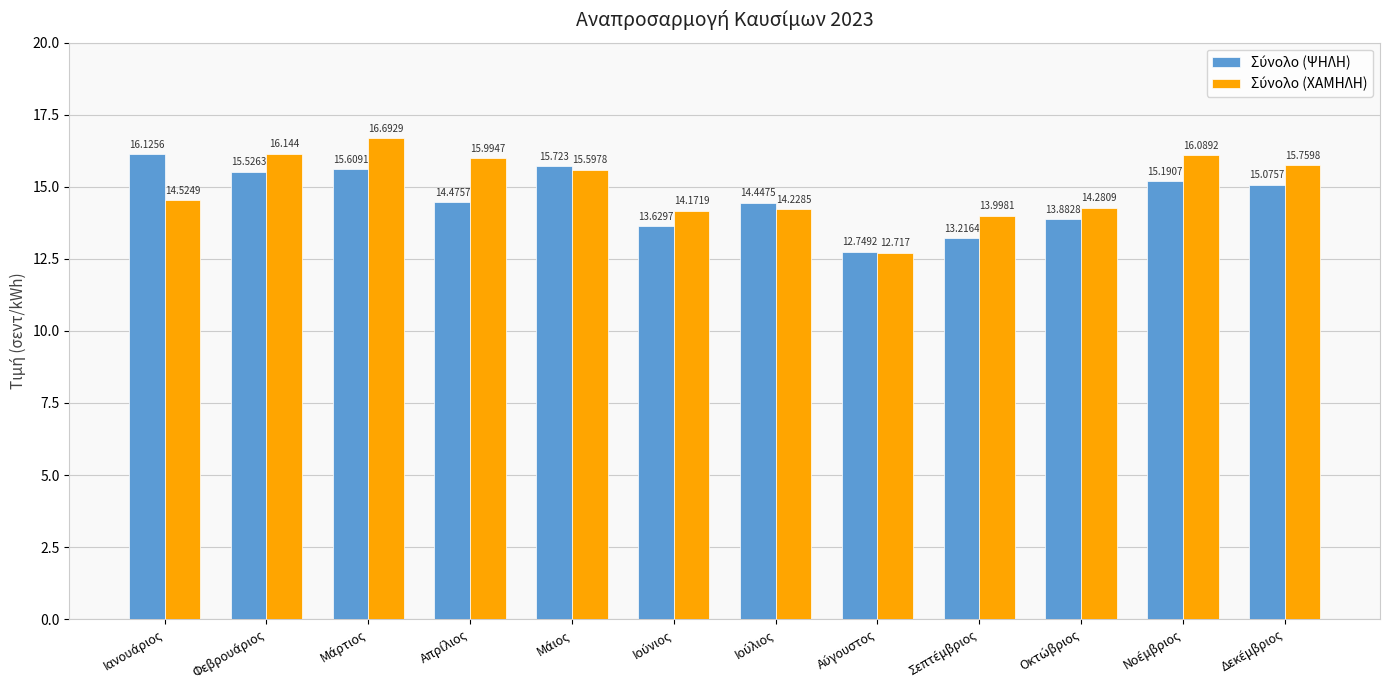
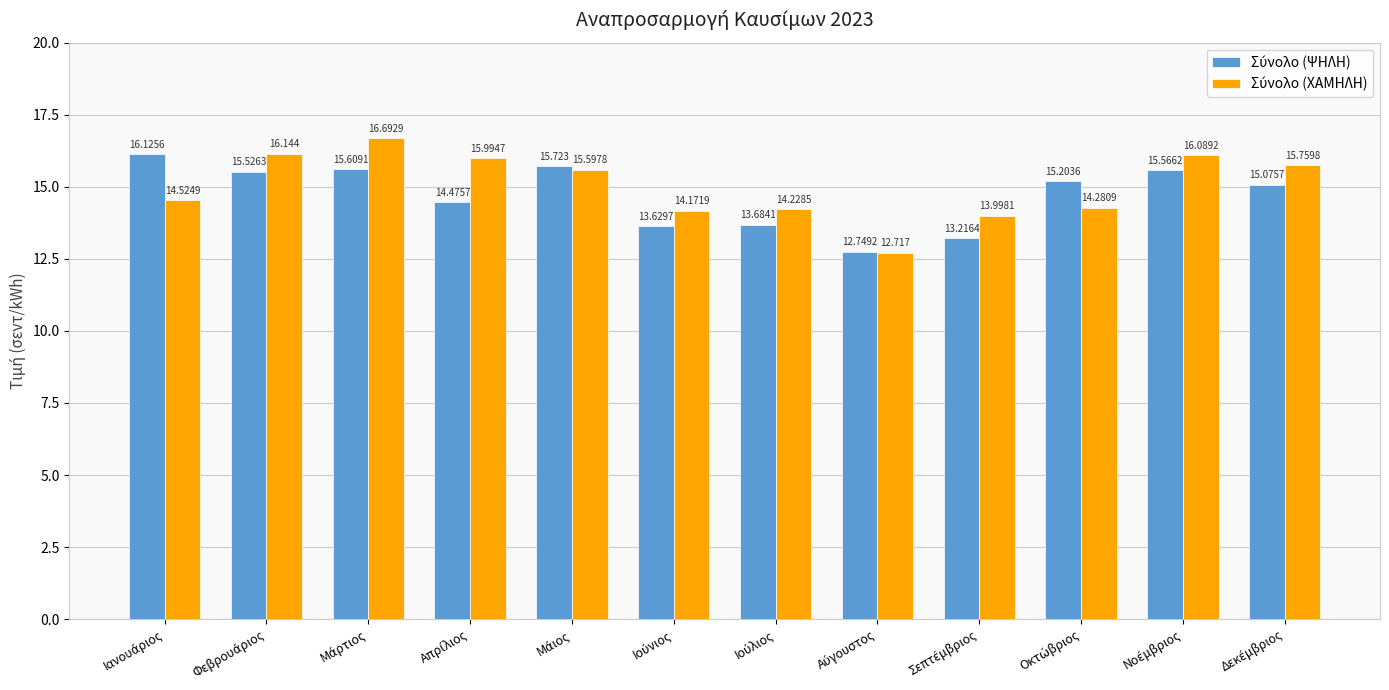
Σύνολο (ΨΗΛΗ), Ιούλιος: 14.4475 -> 13.6841
Σύνολο (ΨΗΛΗ), Οκτώβριος: 13.8828 -> 15.2036
Σύνολο (ΨΗΛΗ), Νοέμβριος: 15.1907 -> 15.5662
